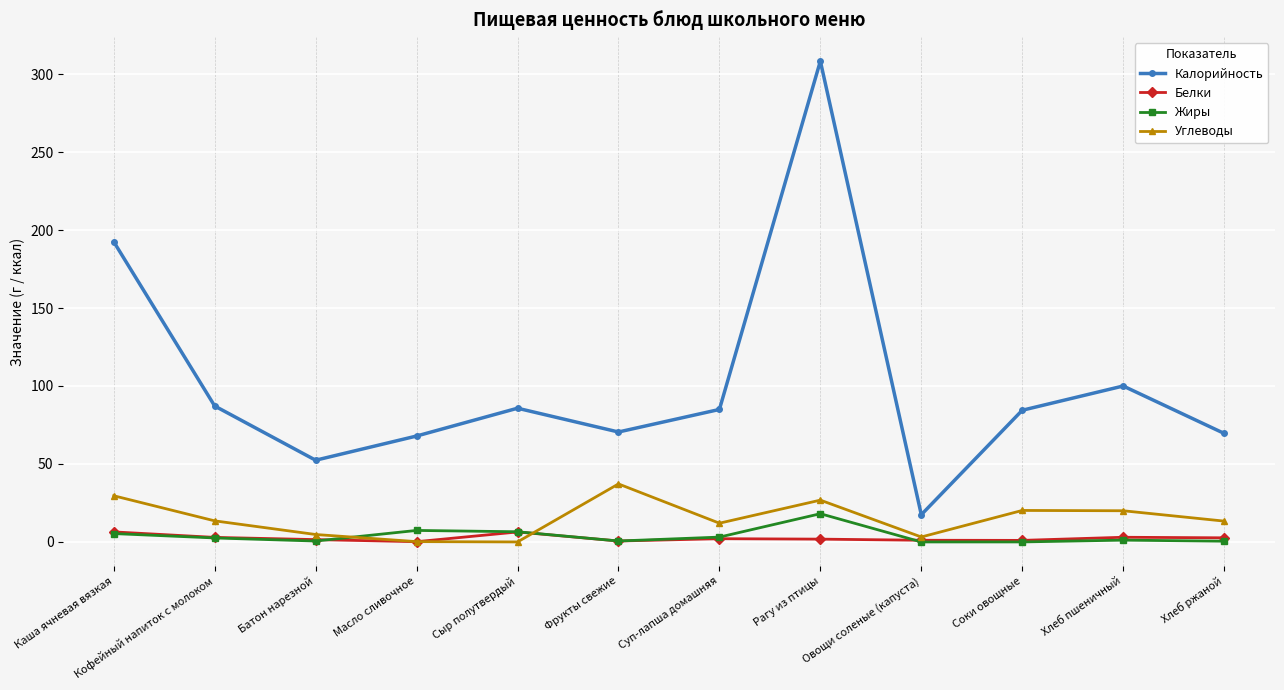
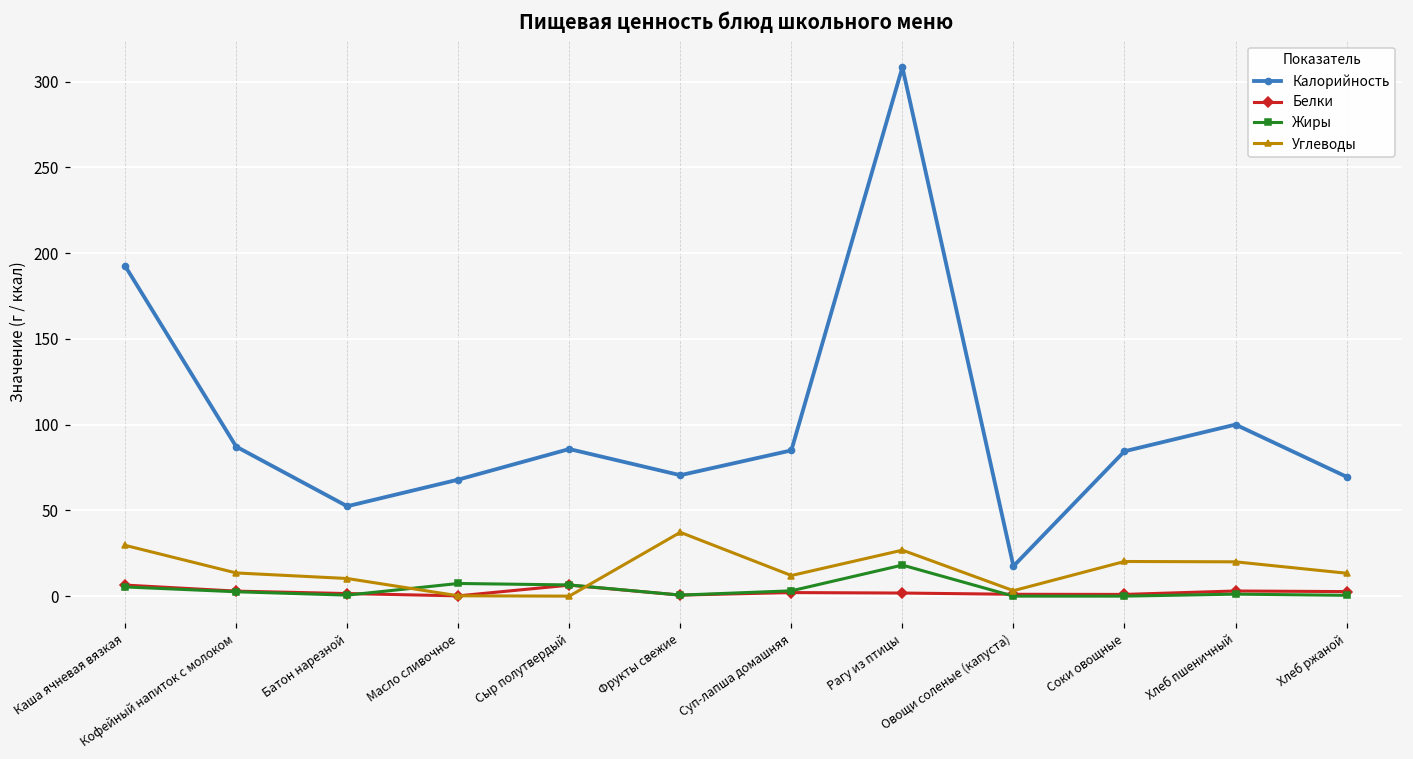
Углеводы, Батон нарезной: 5 -> 10
